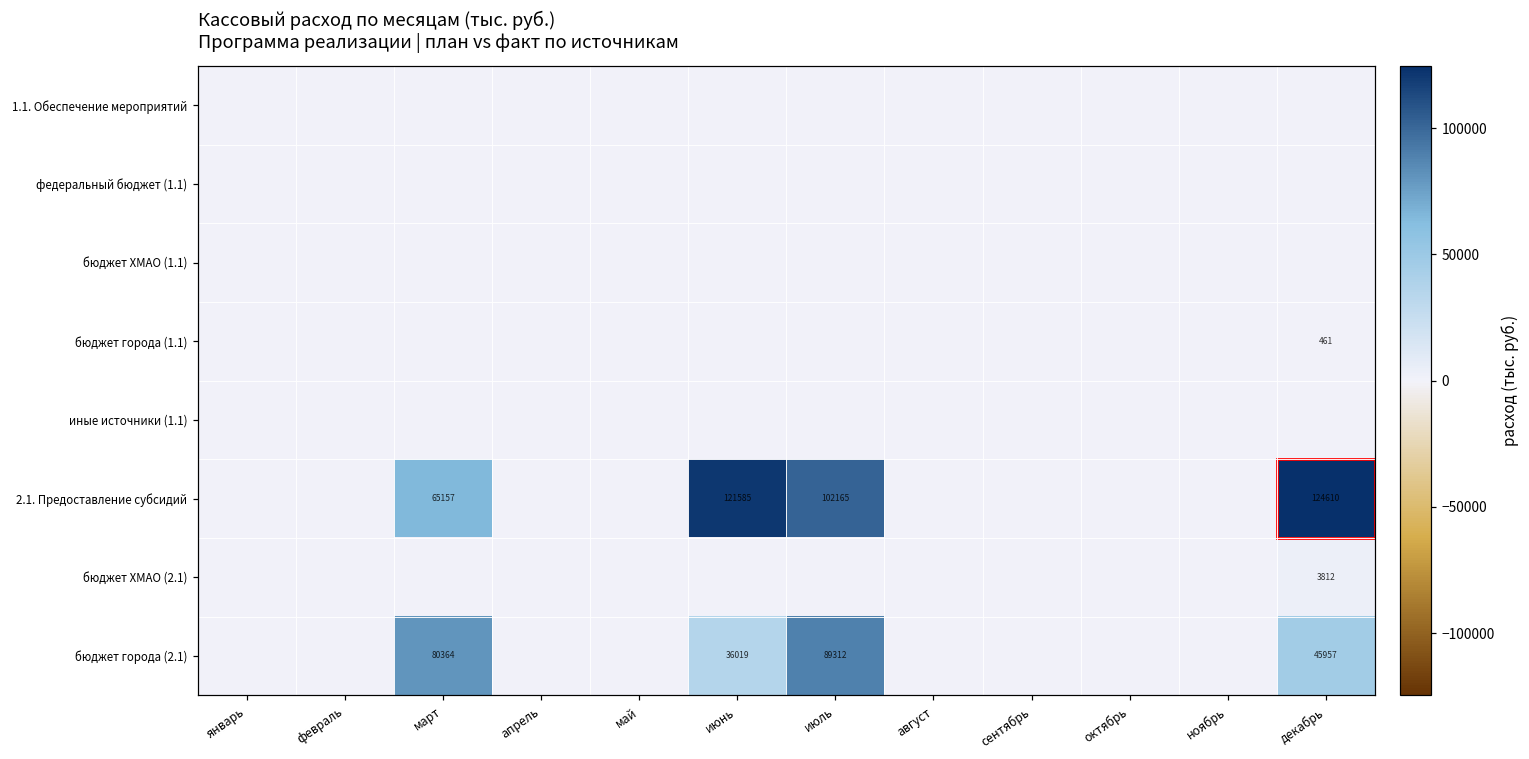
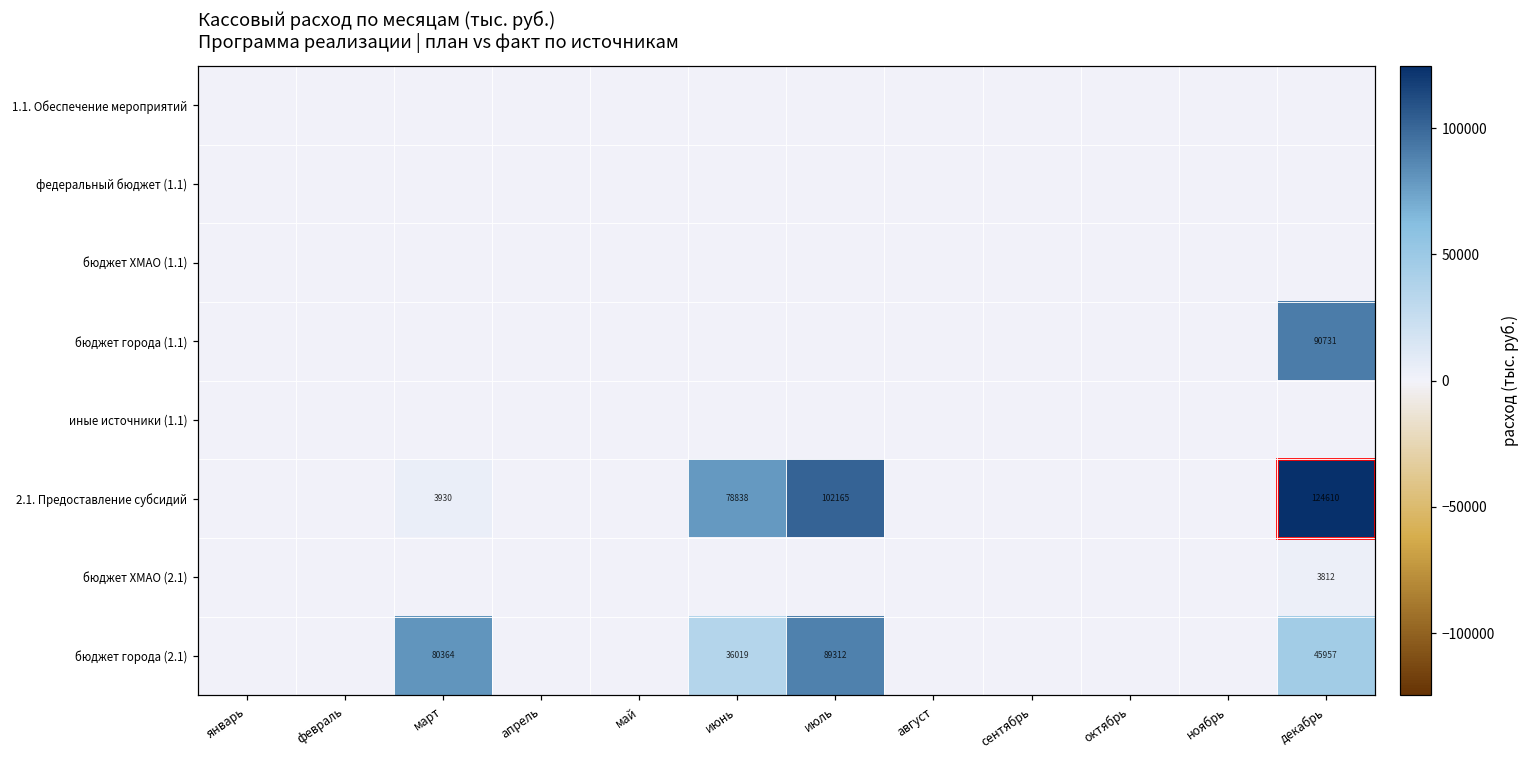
бюджет города (1.1), декабрь: 461 -> 90731
2.1. Предоставление субсидий, март: 65157 -> 3930
2.1. Предоставление субсидий, июнь: 121585 -> 78838
